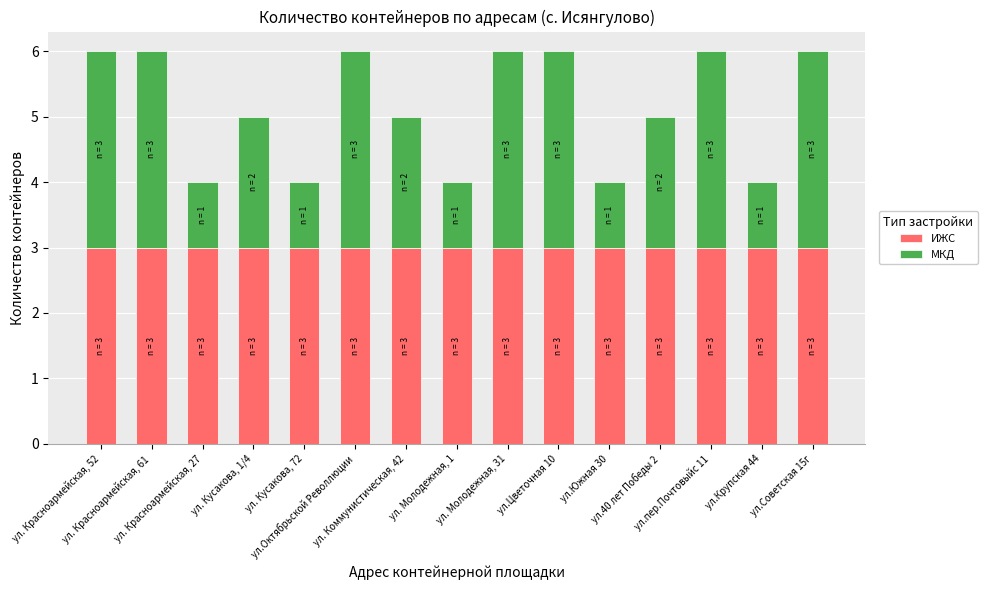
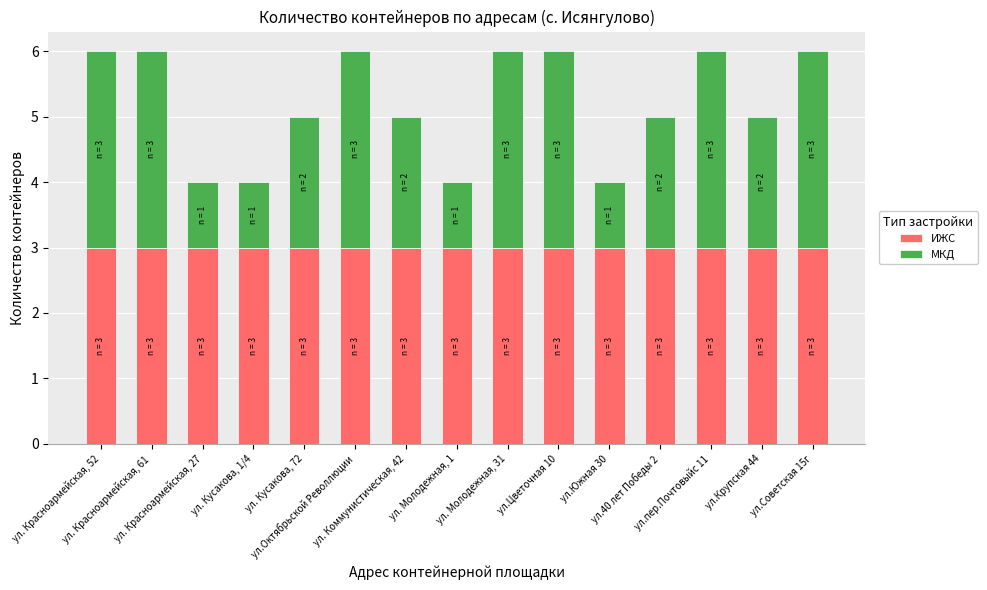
МКД, ул. Кусакова, 1/4: 2 -> 1
МКД, ул. Кусакова, 72: 1 -> 2
МКД, ул.Крупская 44: 1 -> 2
